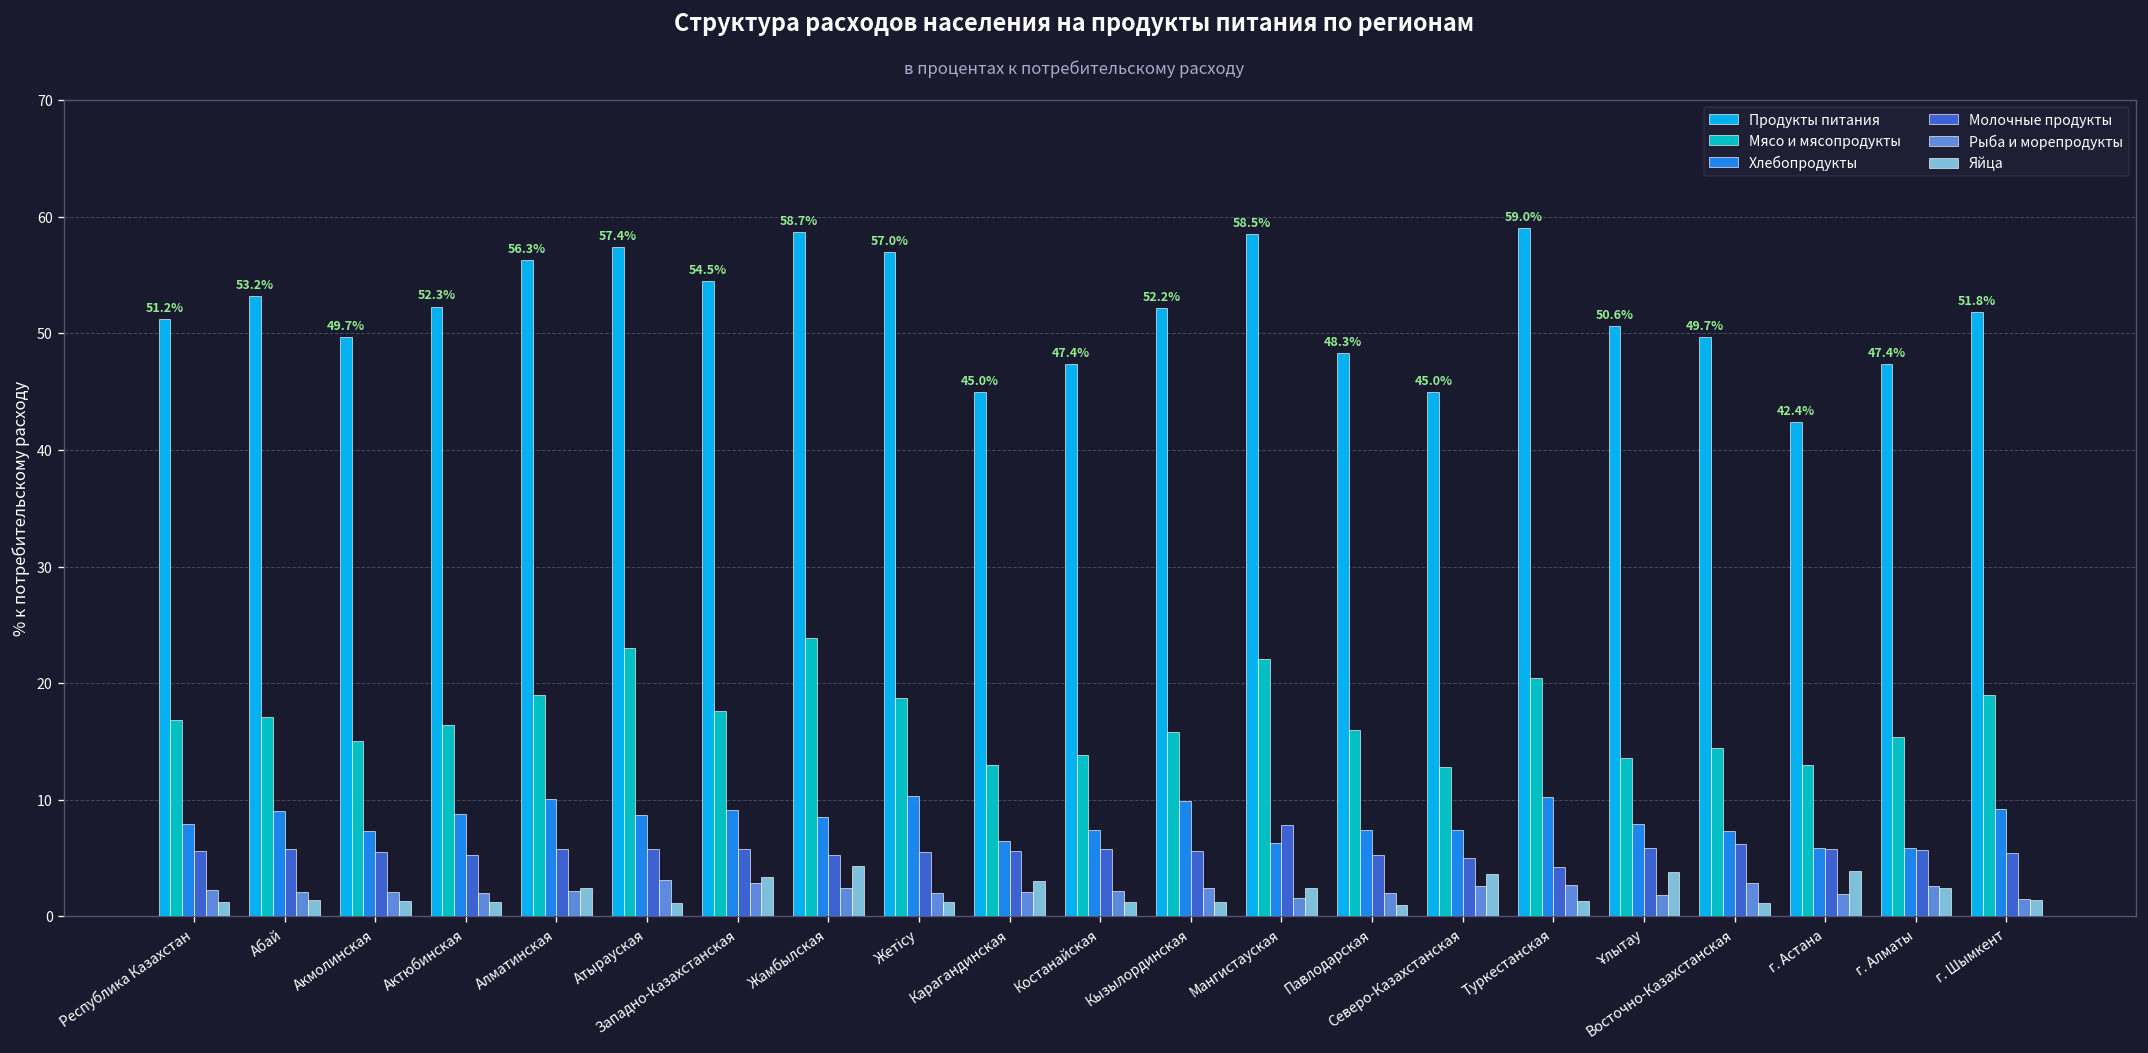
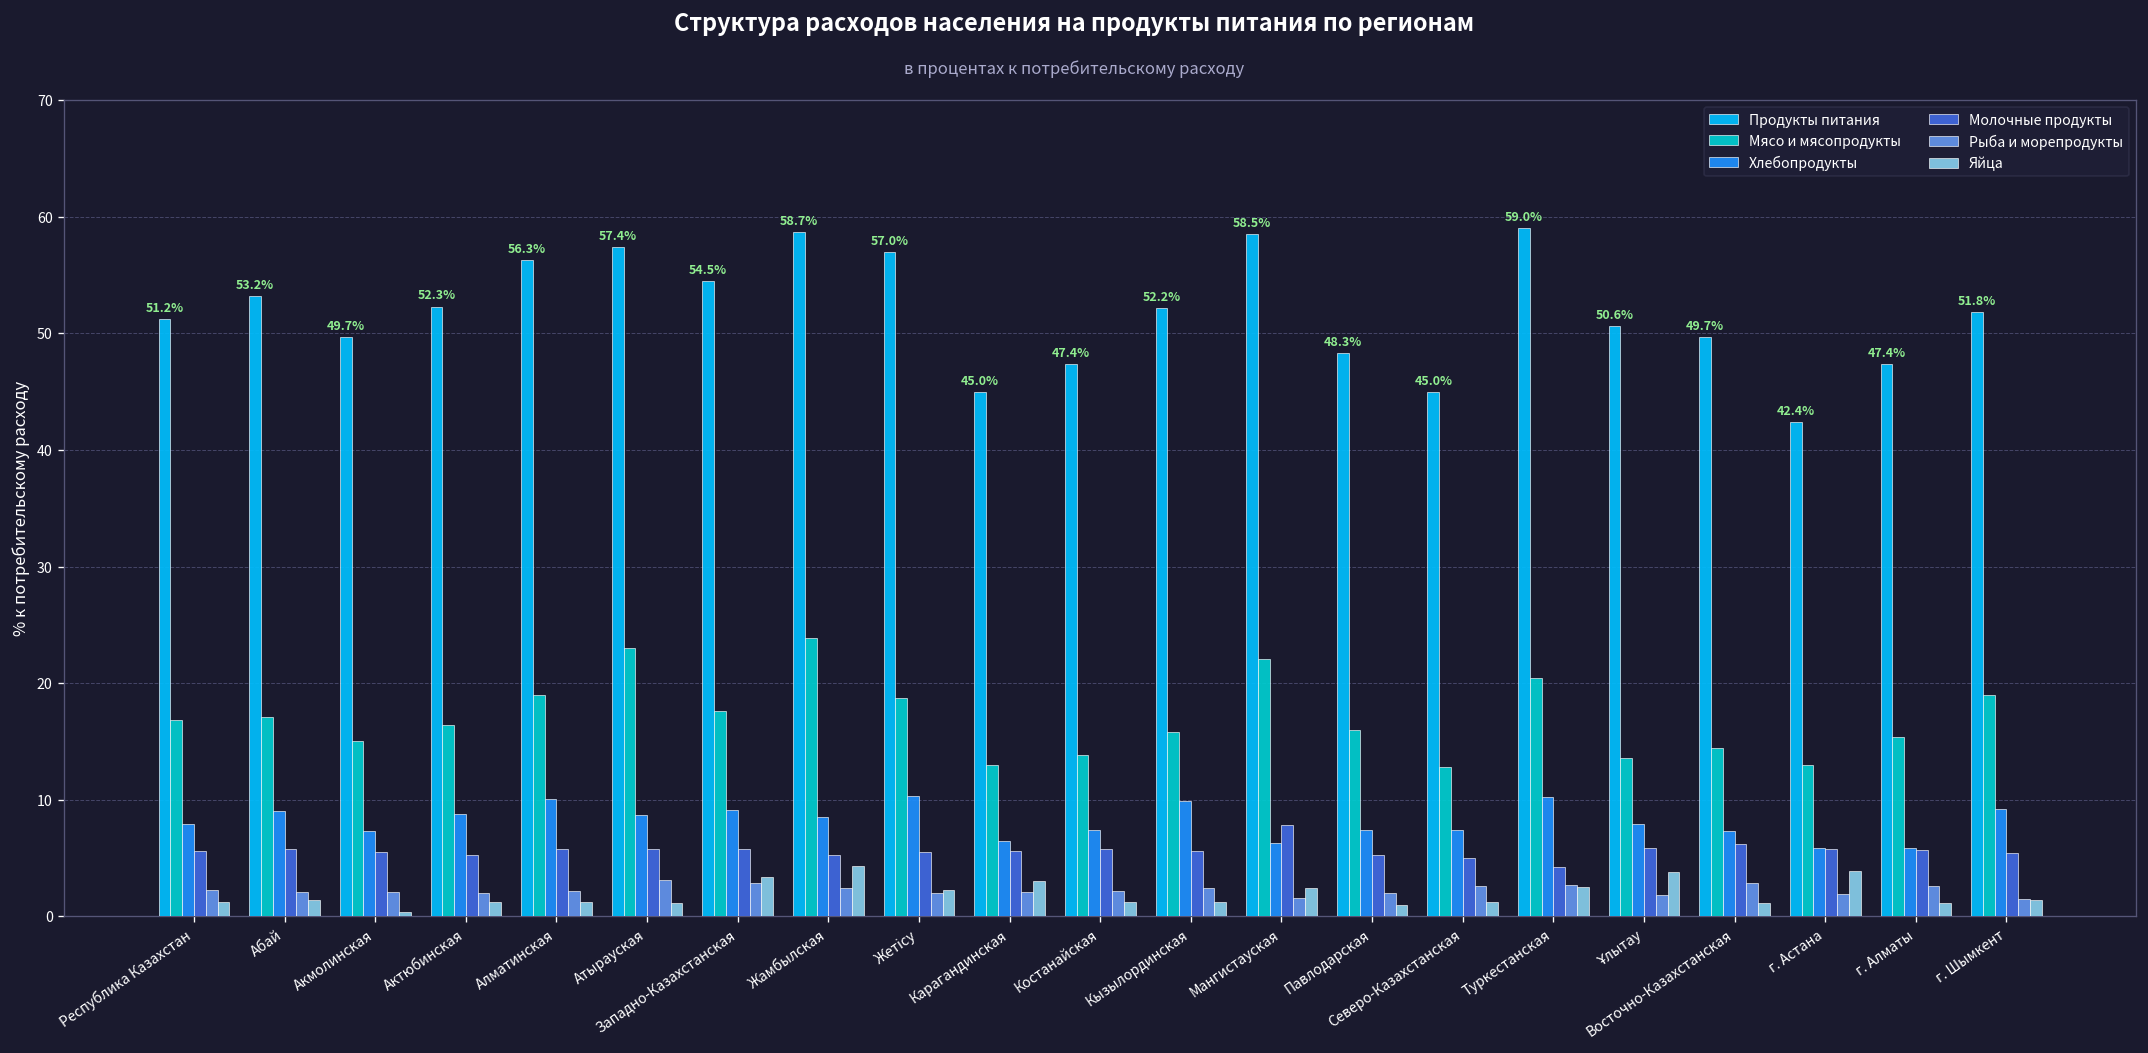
Яйца, Акмолинская: 1 -> 0
Яйца, Алматинская: 2 -> 1
Яйца, Жетісу: 1 -> 2
Яйца, Северо-Казахстанская: 4 -> 1
Яйца, Туркестанская: 1 -> 3
Яйца, г. Алматы: 2 -> 1
